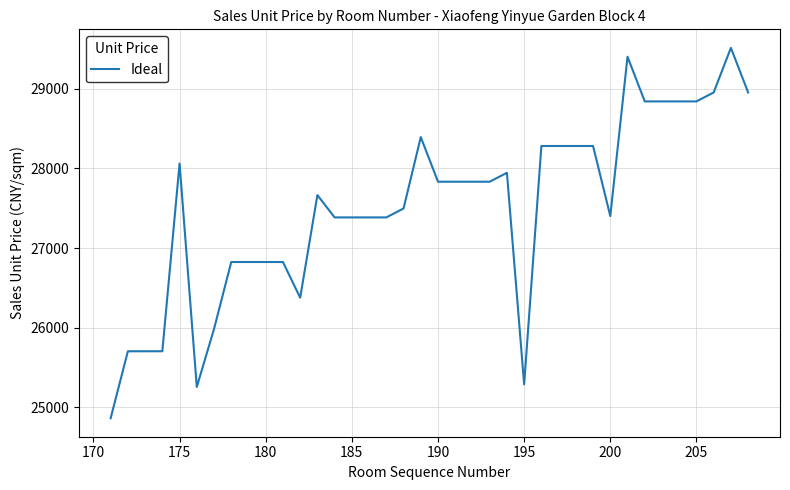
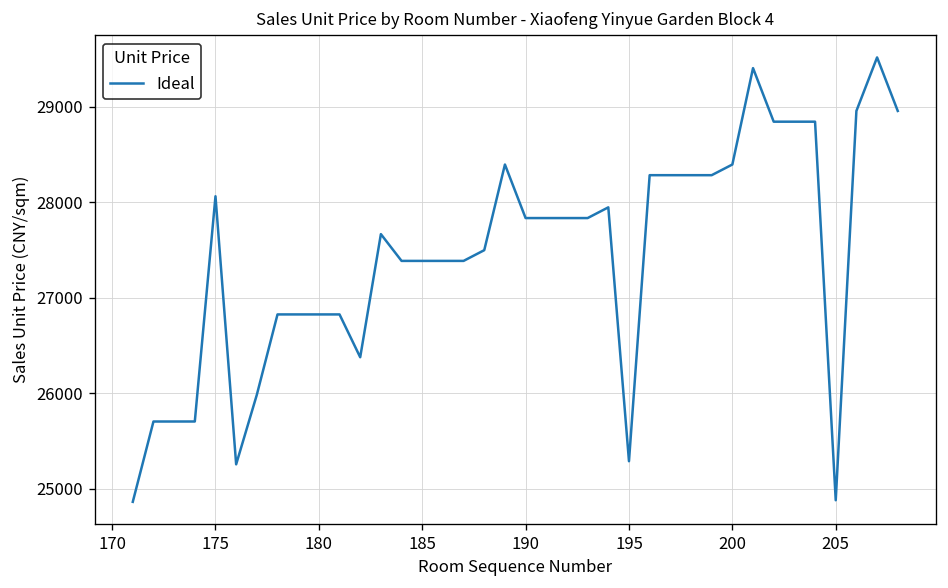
200: 27400 -> 28400
205: 28800 -> 24900
